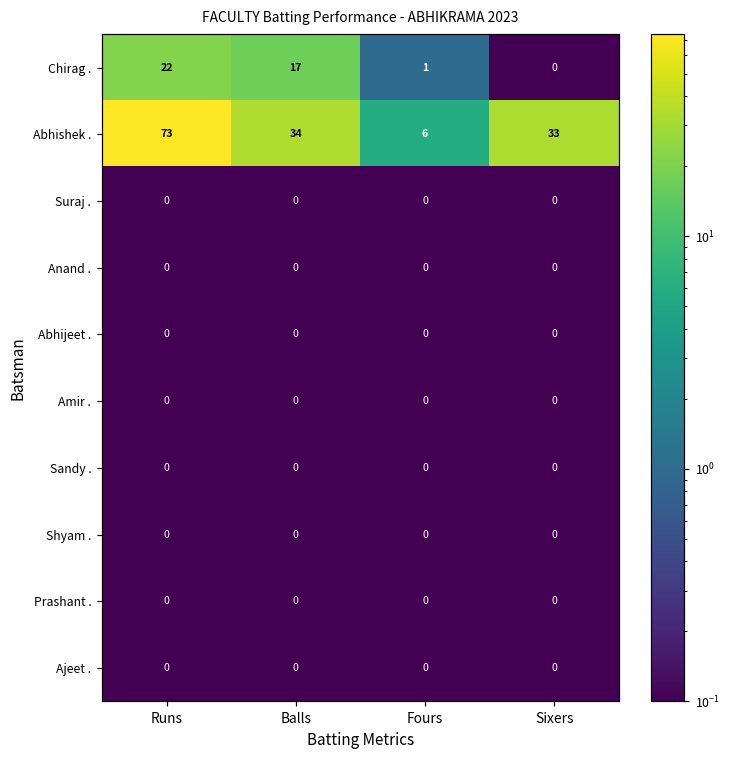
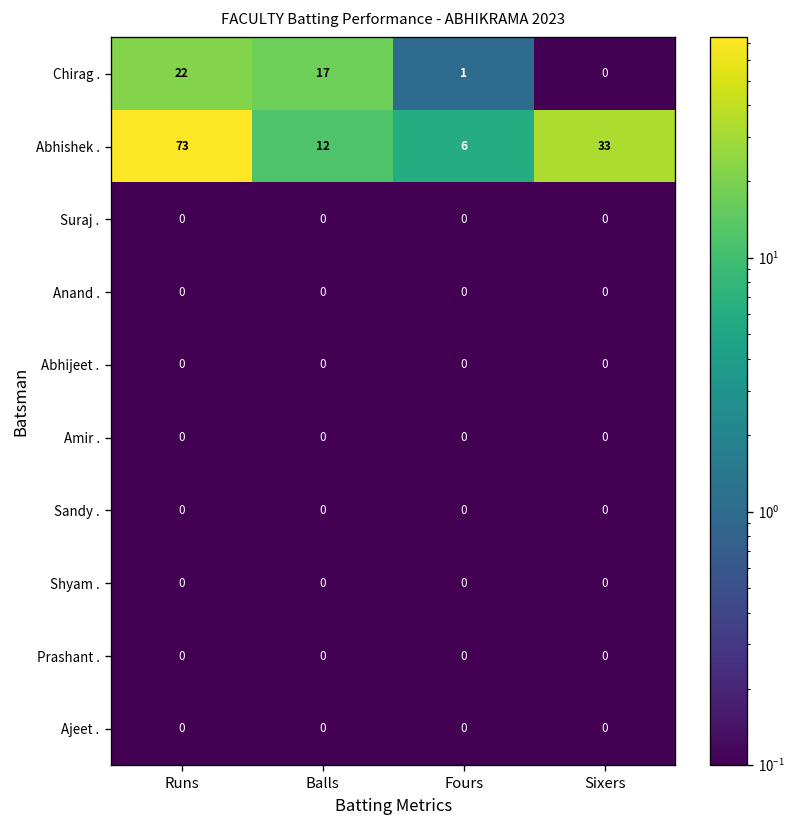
Abhishek ., Balls: 34 -> 12
